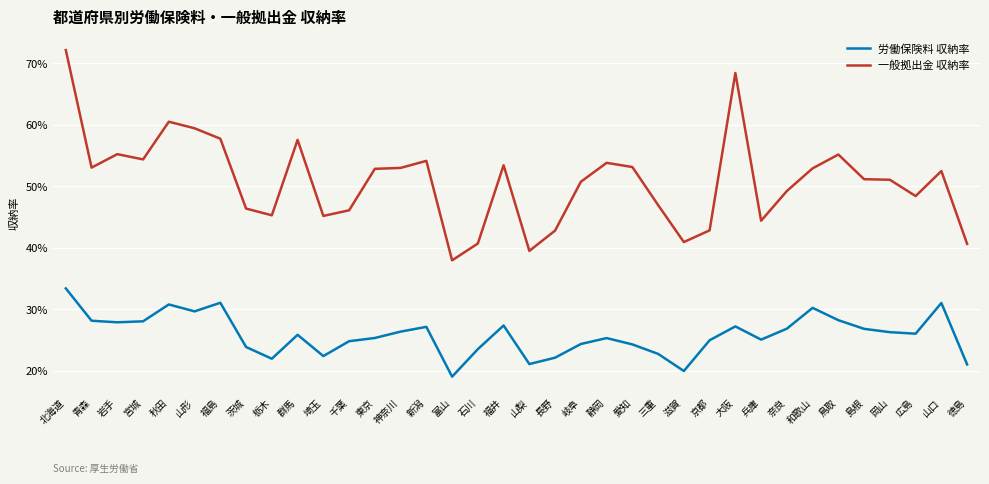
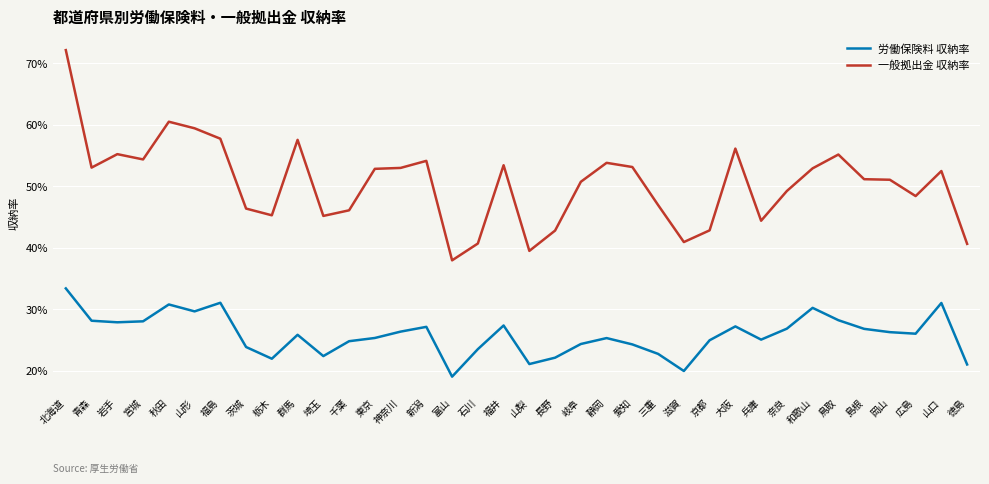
一般拠出金 収納率, 大阪: 68% -> 56%
